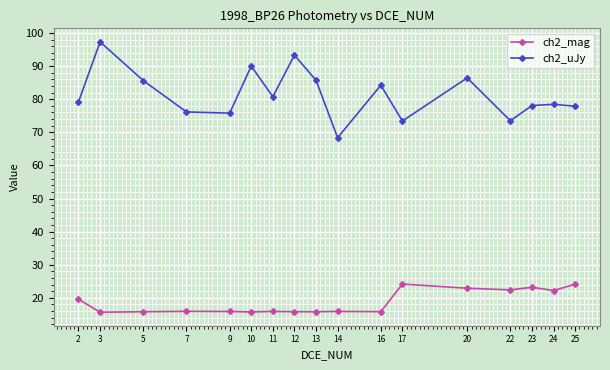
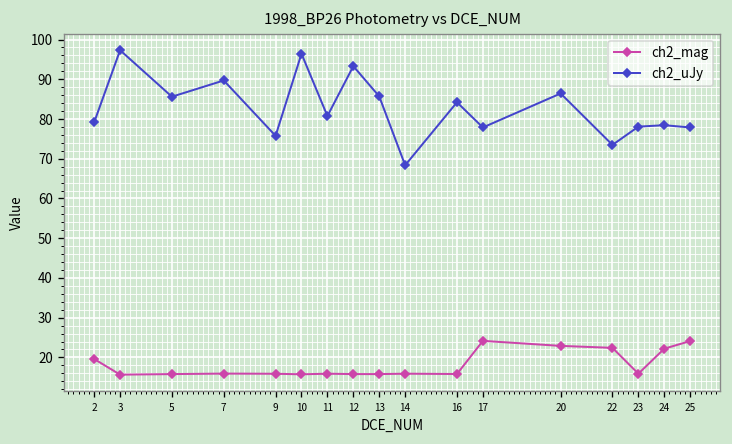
ch2_uJy, 7: 76 -> 90
ch2_uJy, 10: 90 -> 96
ch2_uJy, 17: 73 -> 78
ch2_mag, 23: 23 -> 16
